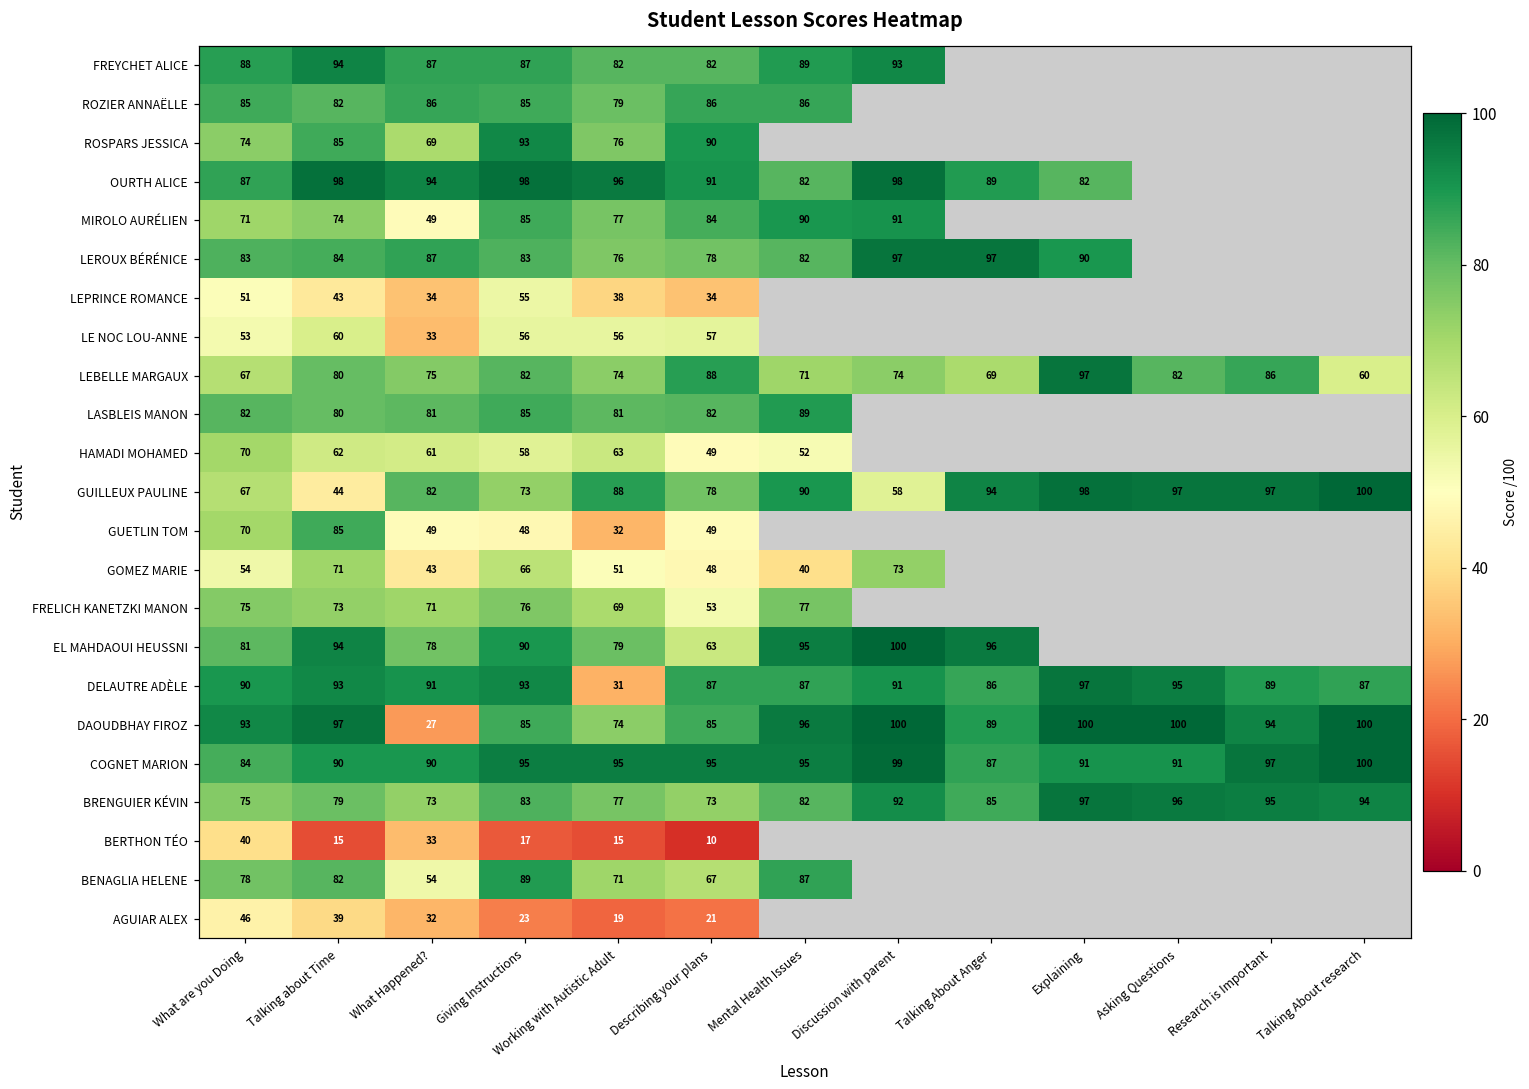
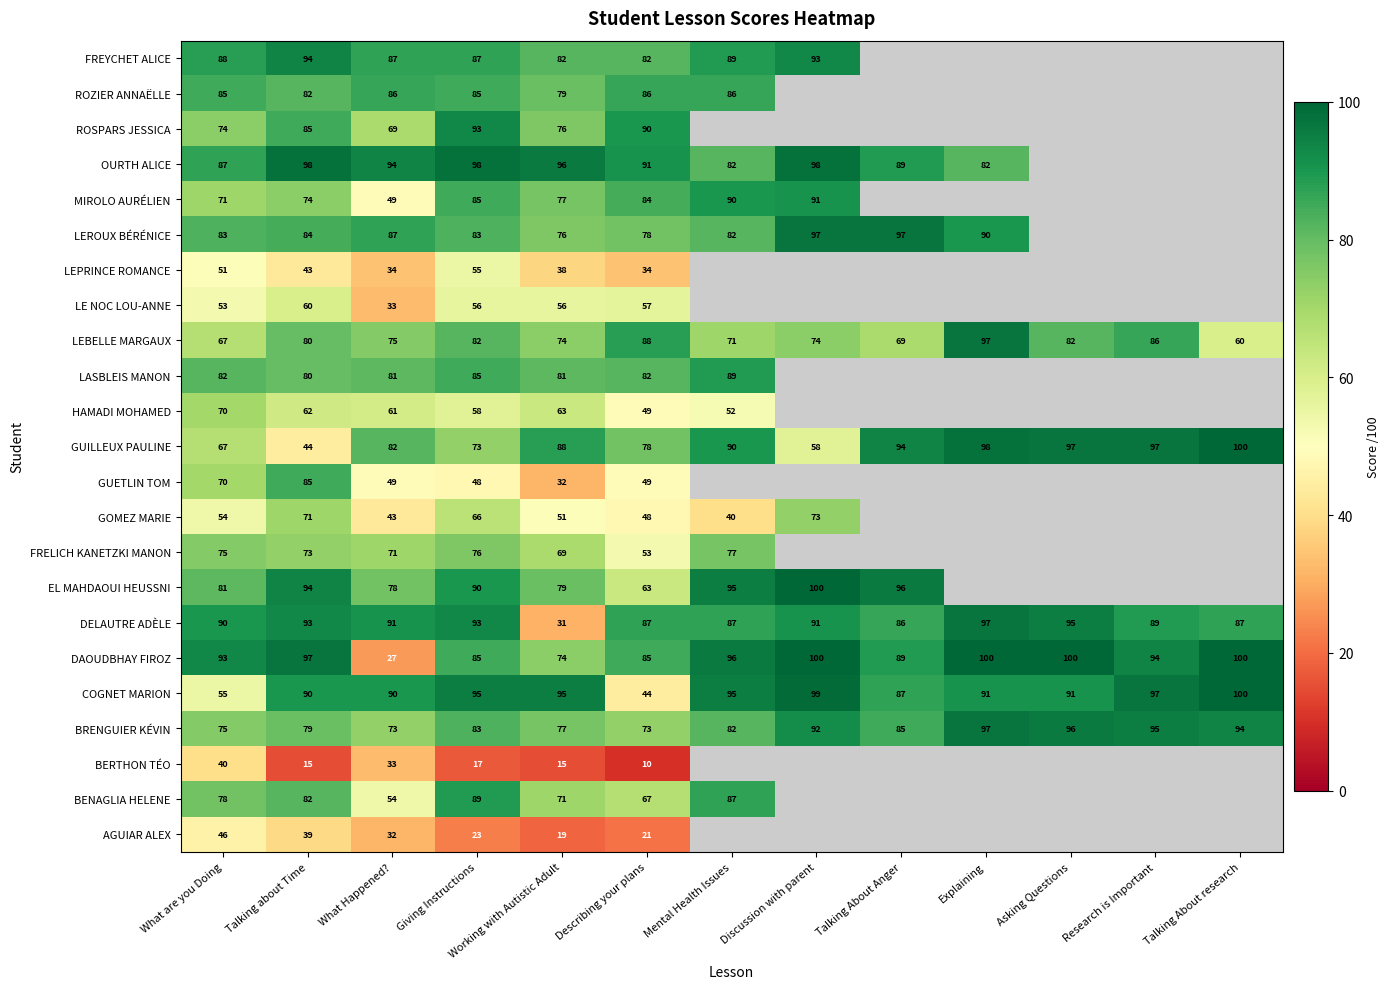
COGNET MARION, What are you Doing: 84 -> 55
COGNET MARION, Describing your plans: 95 -> 44
